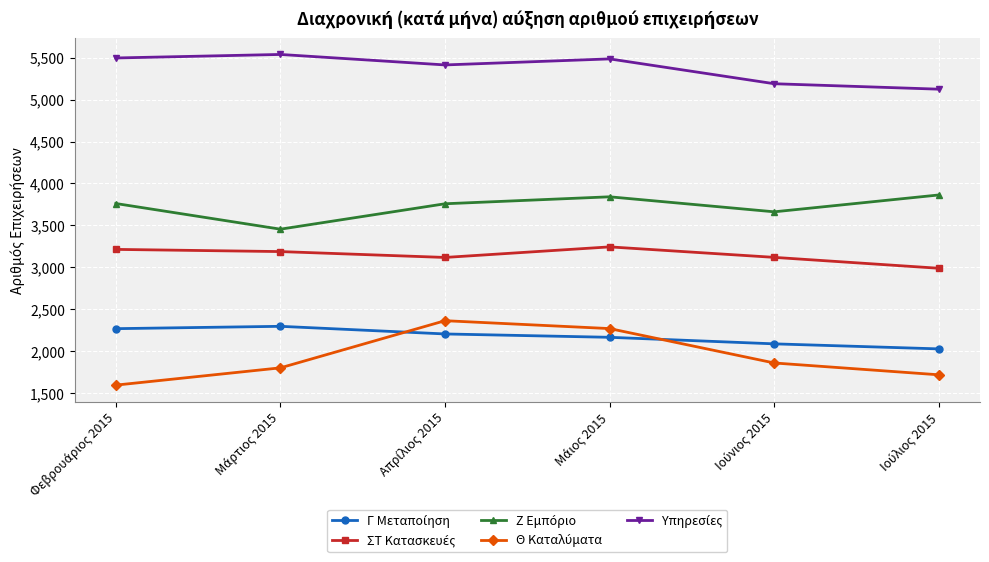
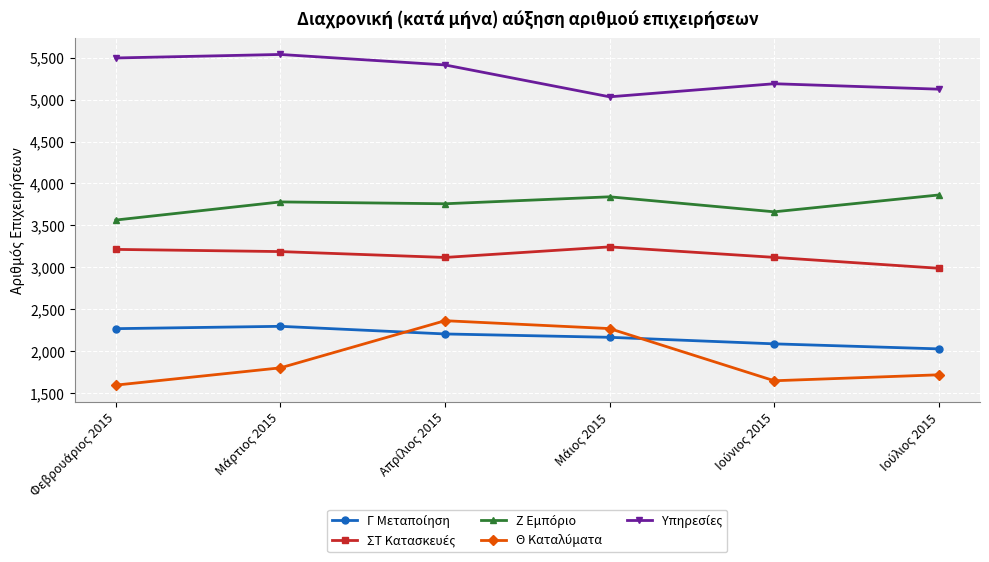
Ζ Εμπόριο, Φεβρουάριος 2015: 3,800 -> 3,600
Ζ Εμπόριο, Μάρτιος 2015: 3,500 -> 3,800
Υπηρεσίες, Μάιος 2015: 5,500 -> 5,000
Θ Καταλύματα, Ιούνιος 2015: 1,900 -> 1,600
